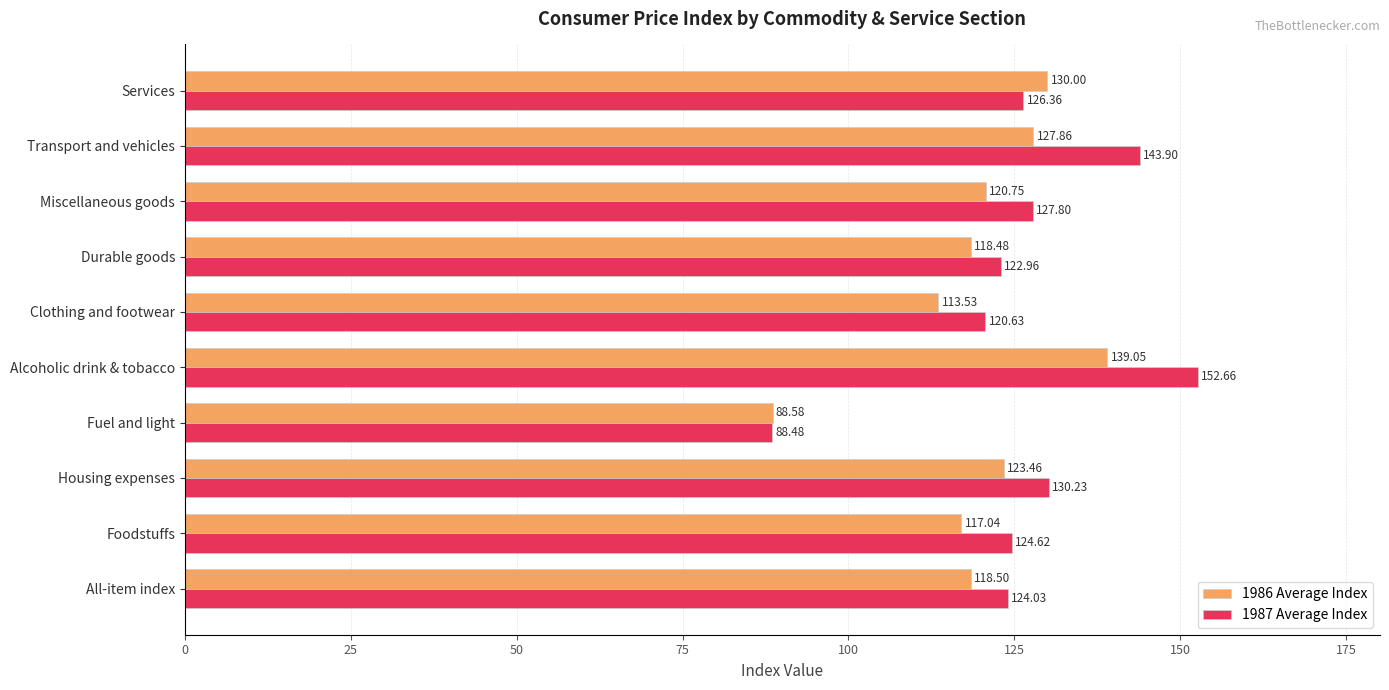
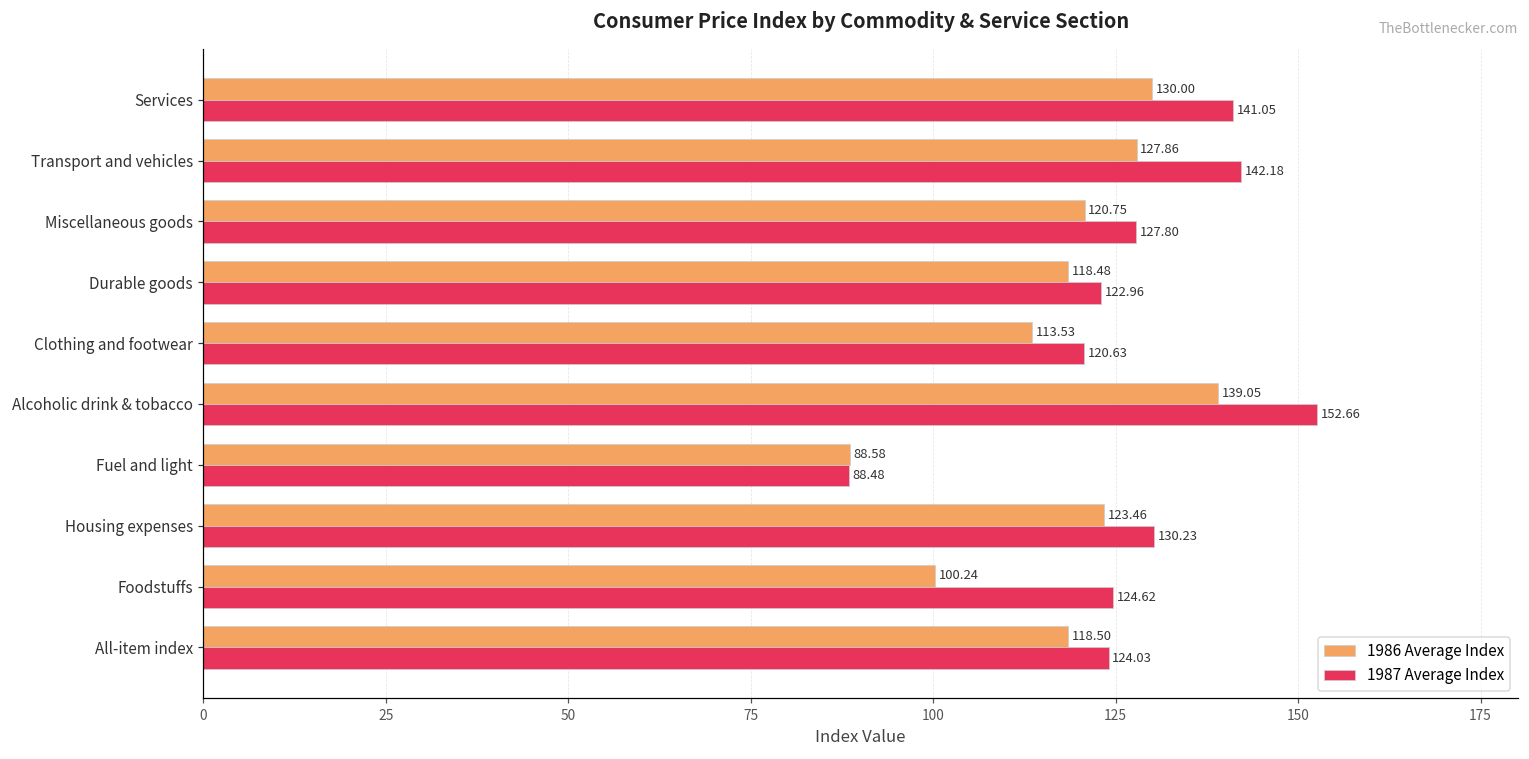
1987 Average Index, Services: 126.36 -> 141.05
1987 Average Index, Transport and vehicles: 143.90 -> 142.18
1986 Average Index, Foodstuffs: 117.04 -> 100.24
